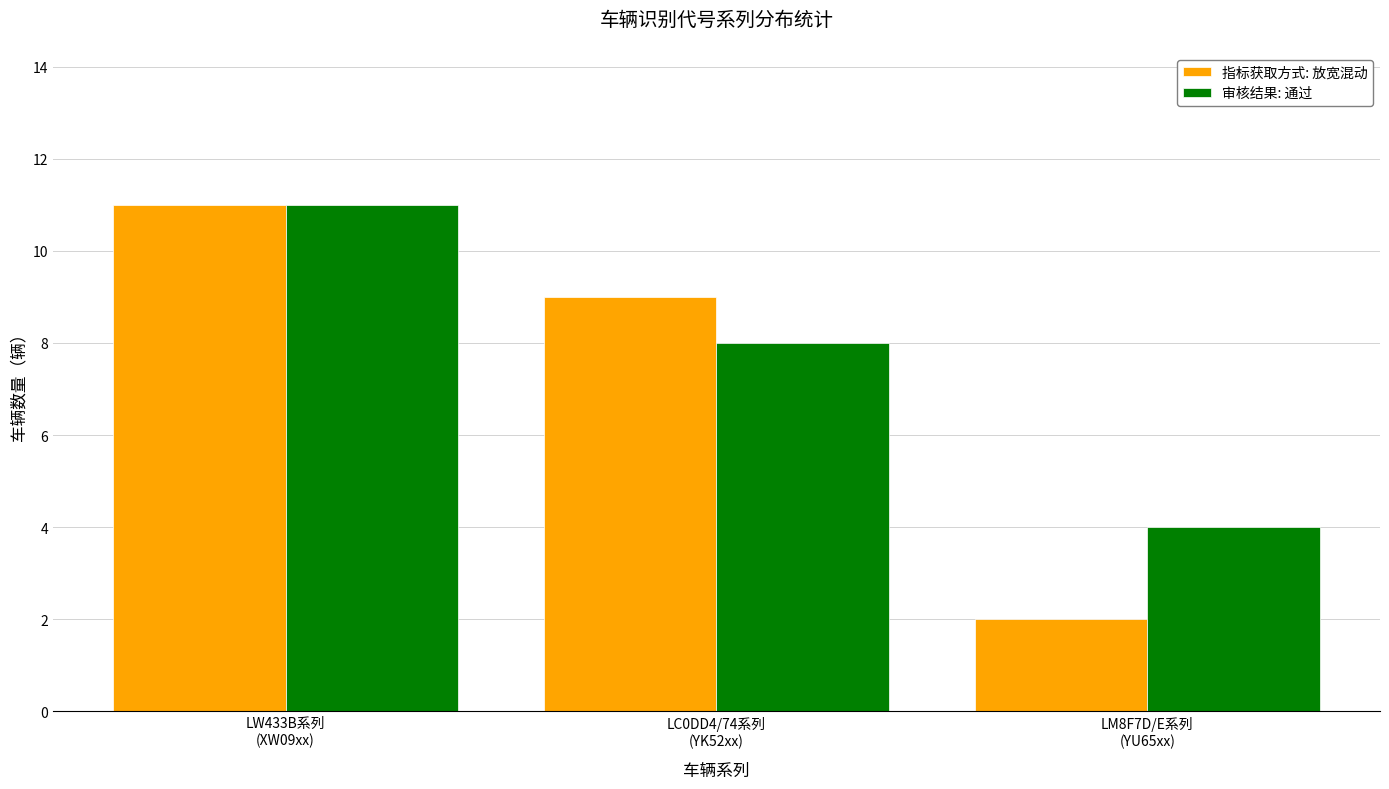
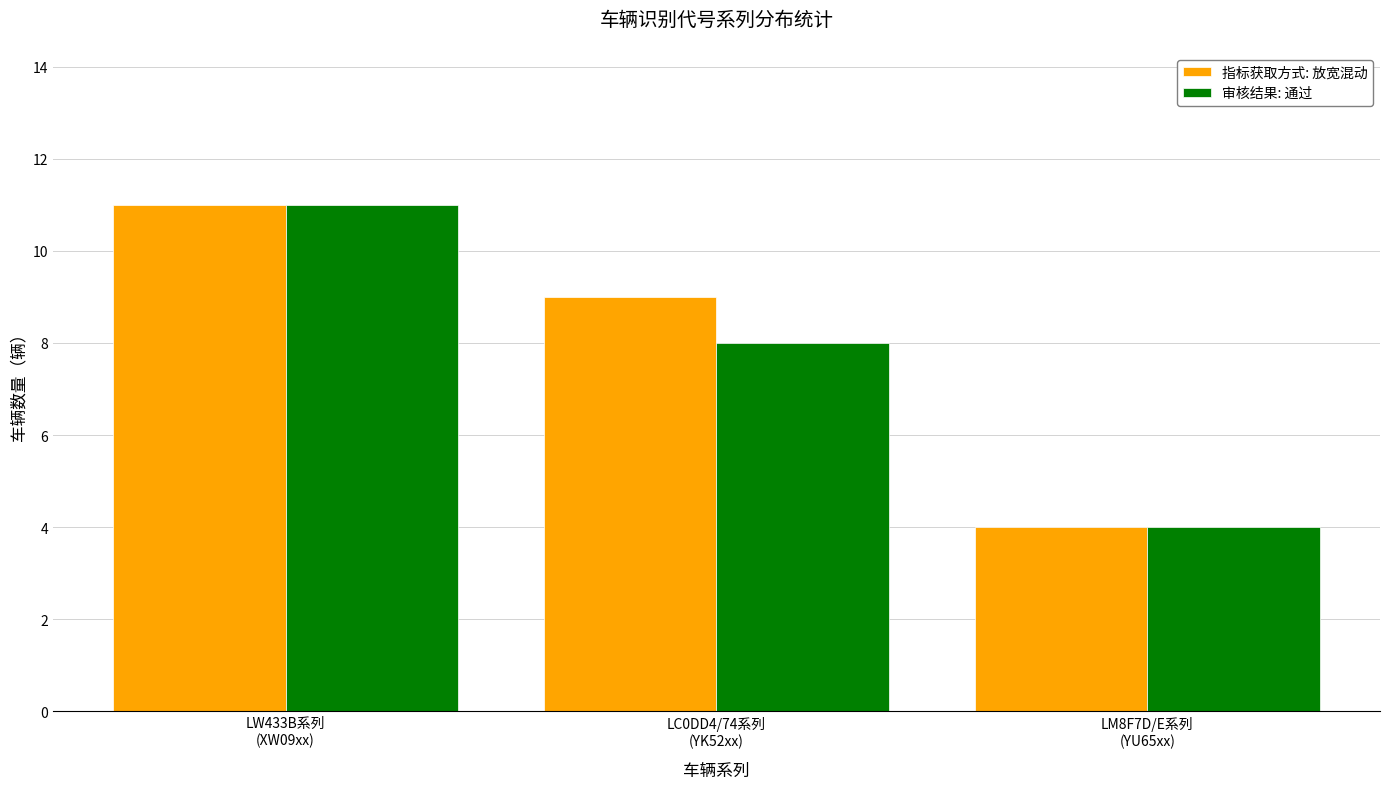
指标获取方式: 放宽混动, LM8F7D/E系列 (YU65xx): 2 -> 4
